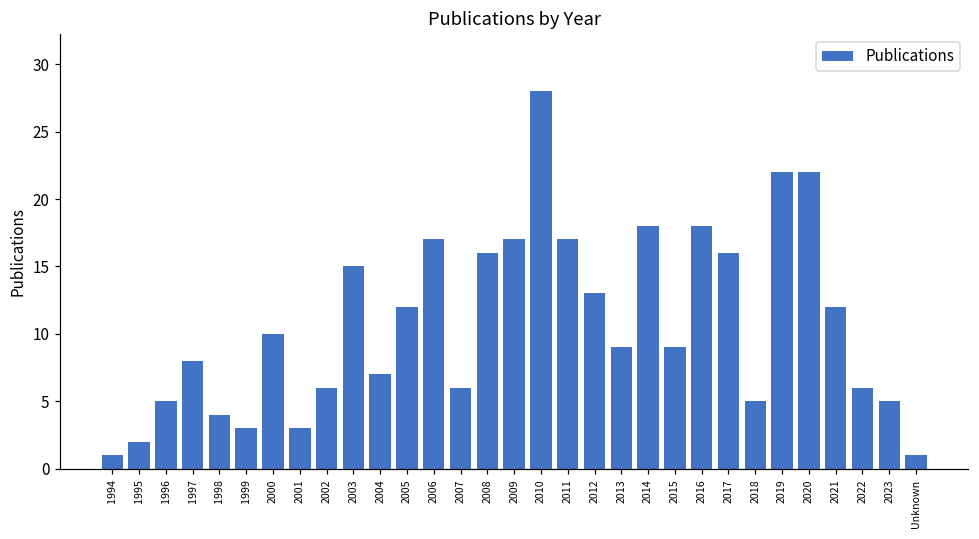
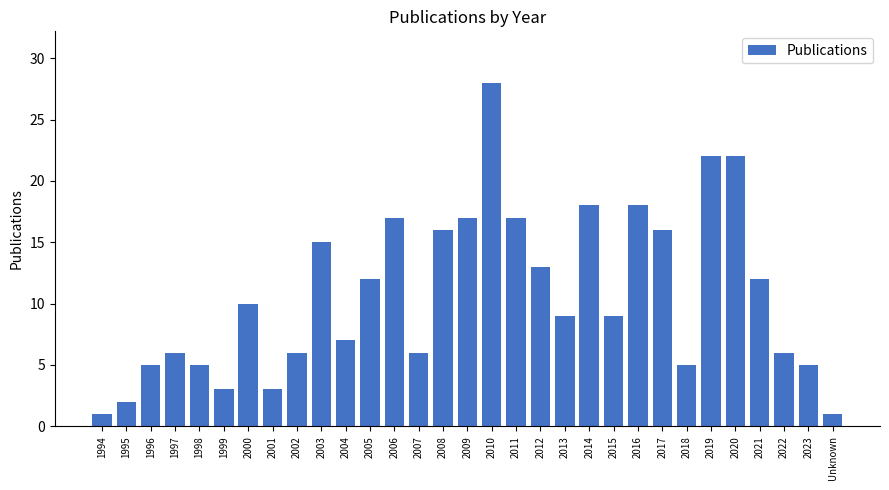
1997: 8 -> 6
1998: 4 -> 5
